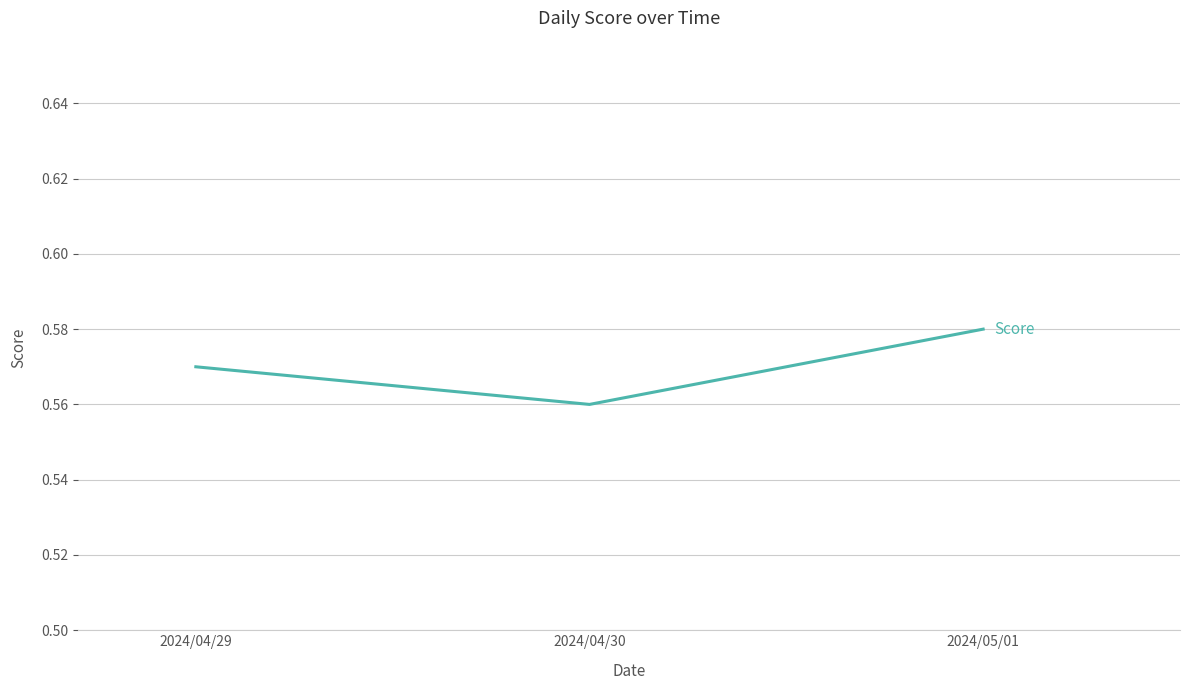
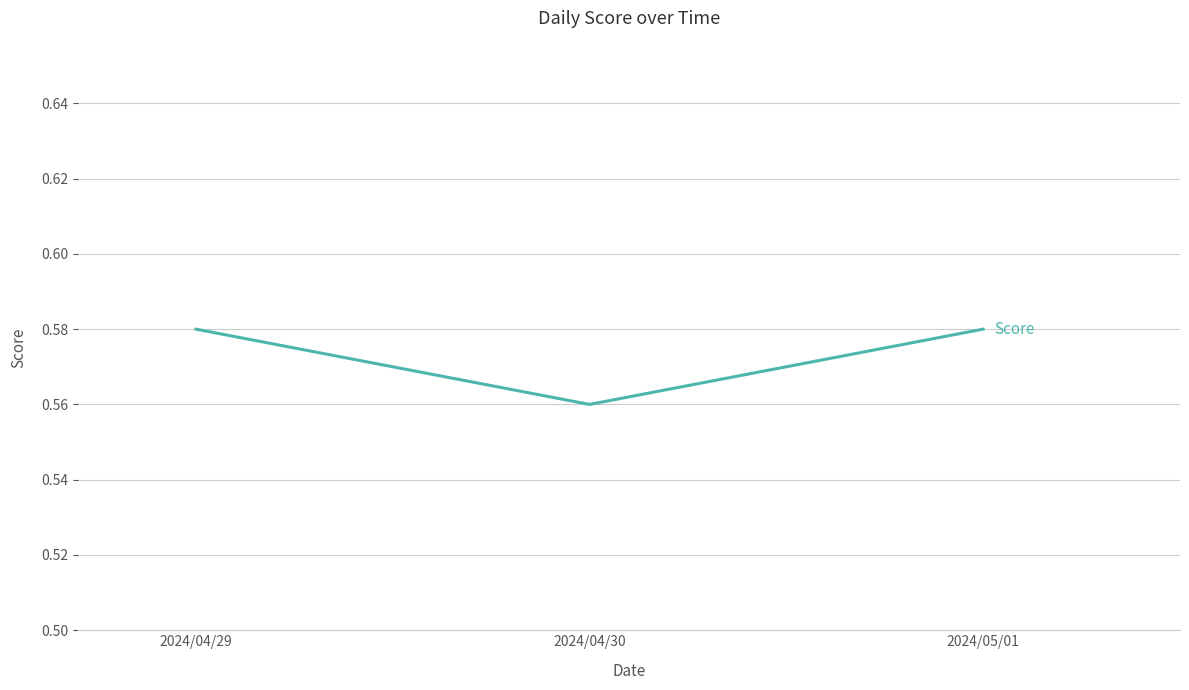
2024/04/29: 0.57 -> 0.58
